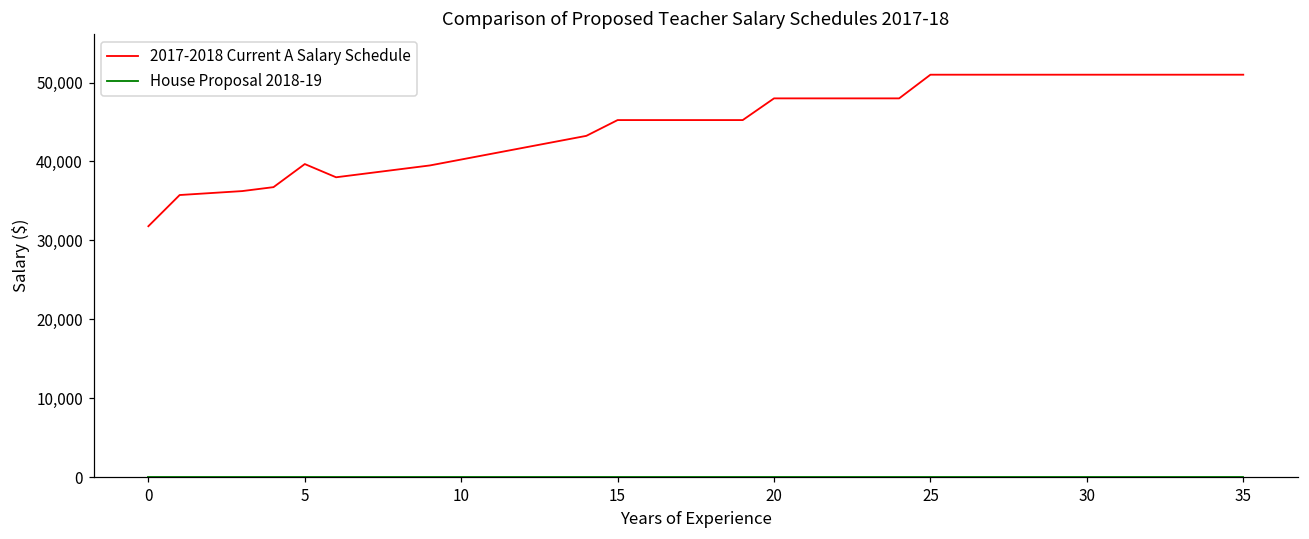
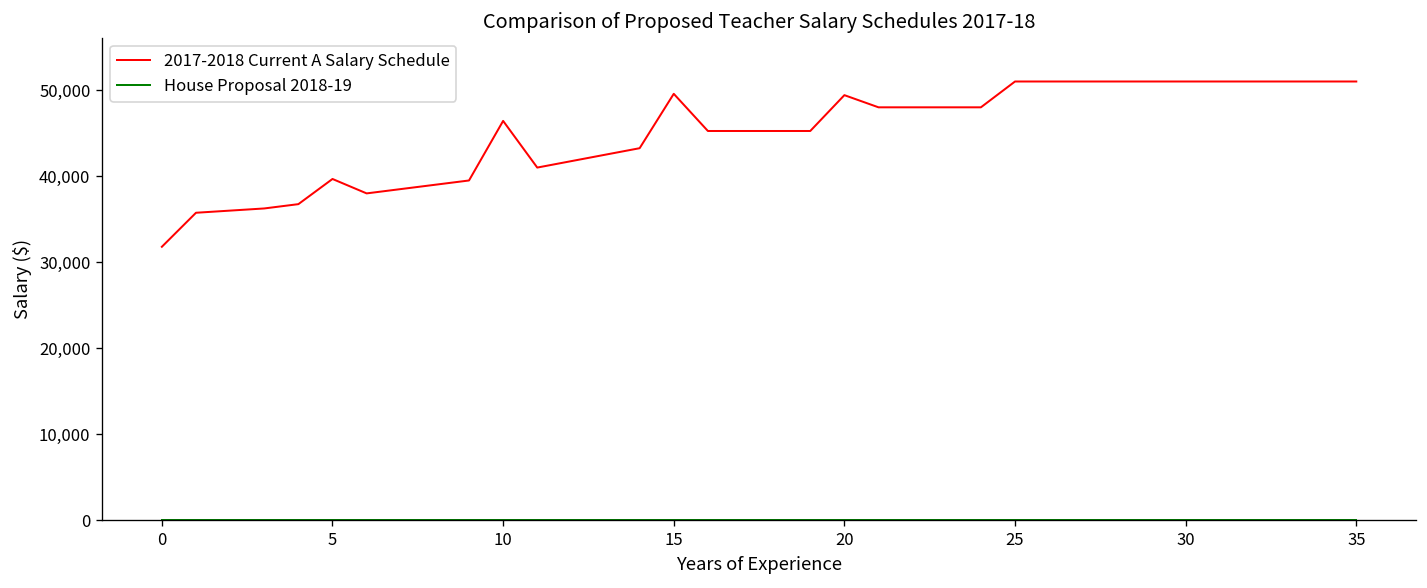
2017-2018 Current A Salary Schedule, 10: 40,000 -> 46,000
2017-2018 Current A Salary Schedule, 15: 45,000 -> 50,000
2017-2018 Current A Salary Schedule, 20: 48,000 -> 49,000
